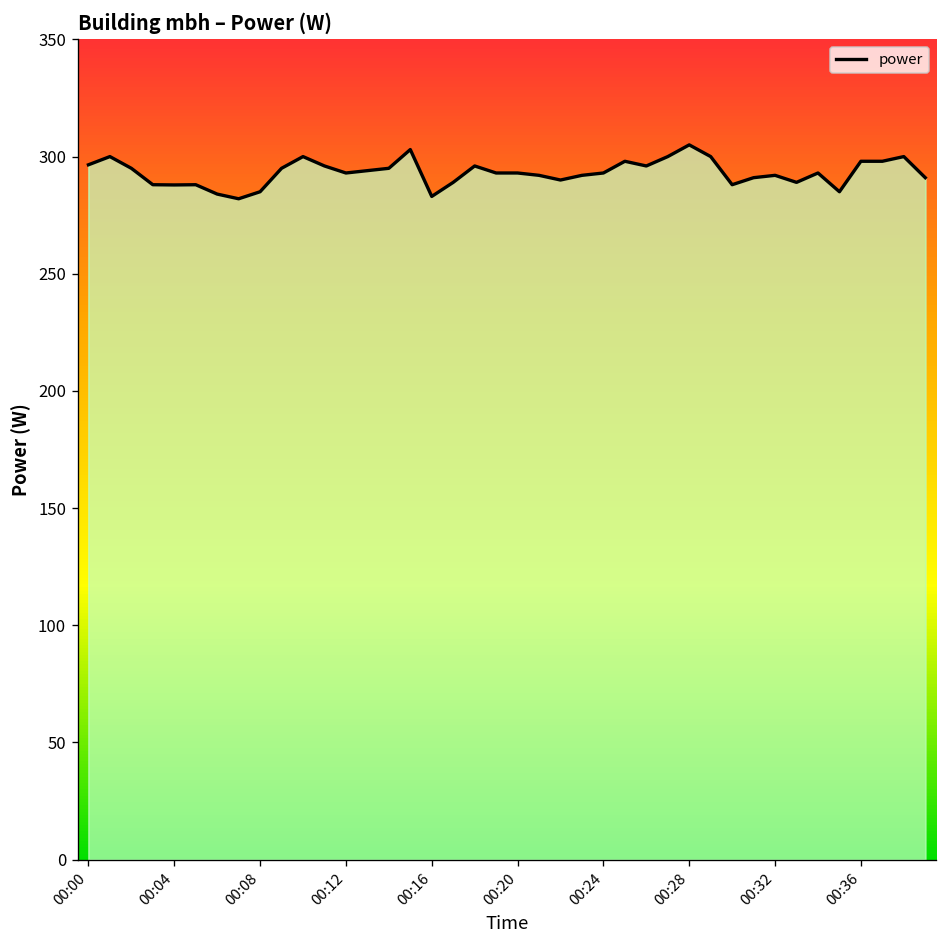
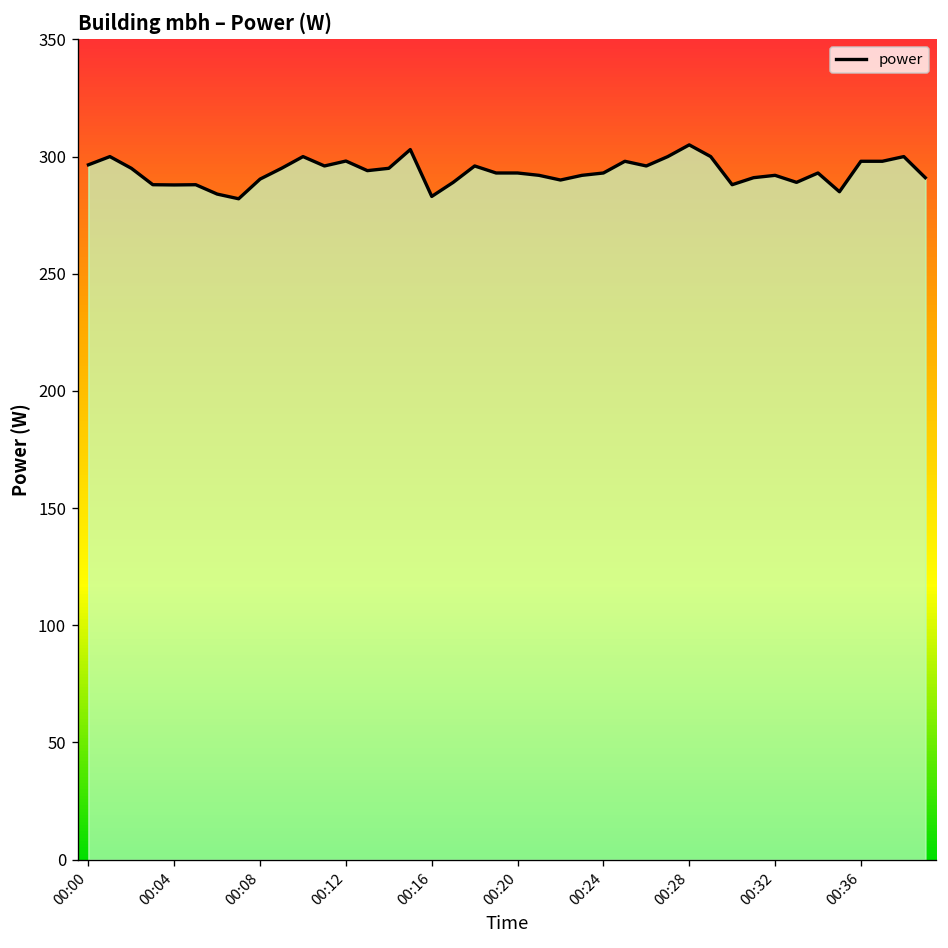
00:08: 285 -> 290
00:12: 293 -> 298
